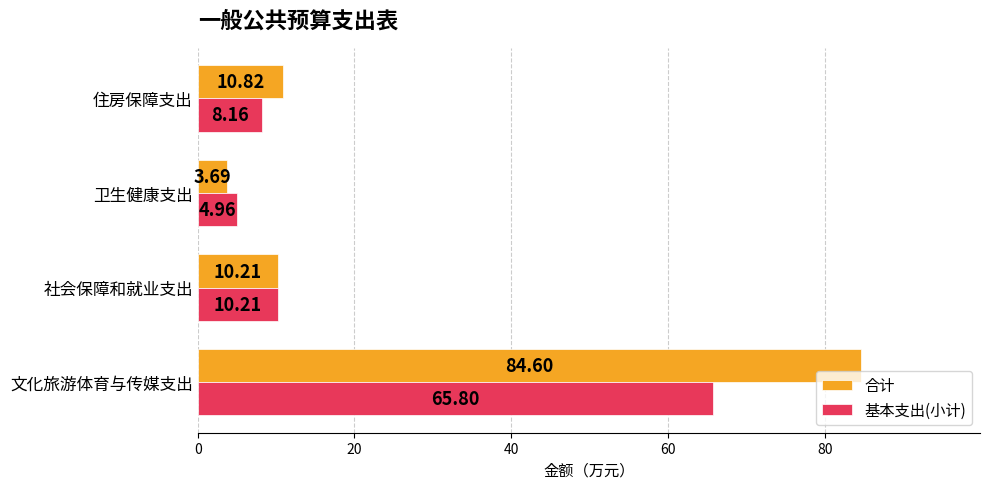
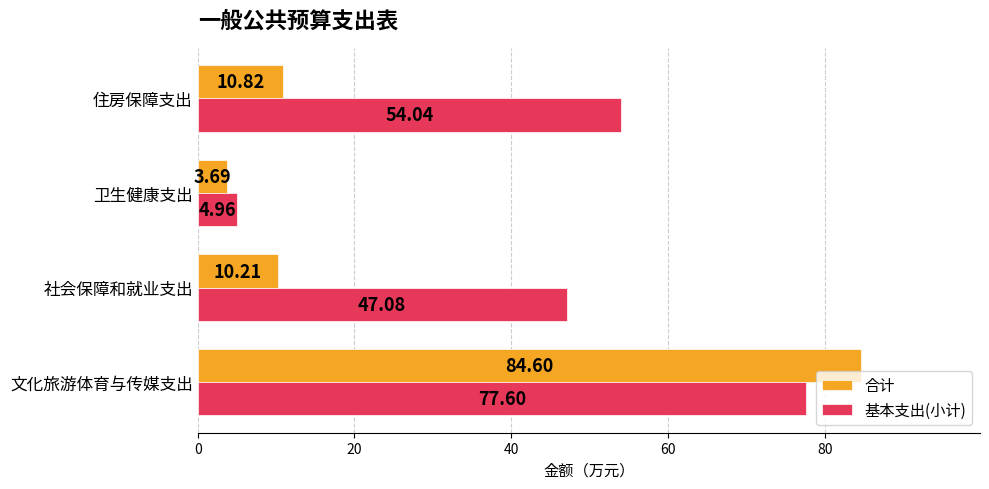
基本支出(小计), 住房保障支出: 8.16 -> 54.04
基本支出(小计), 社会保障和就业支出: 10.21 -> 47.08
基本支出(小计), 文化旅游体育与传媒支出: 65.80 -> 77.60
